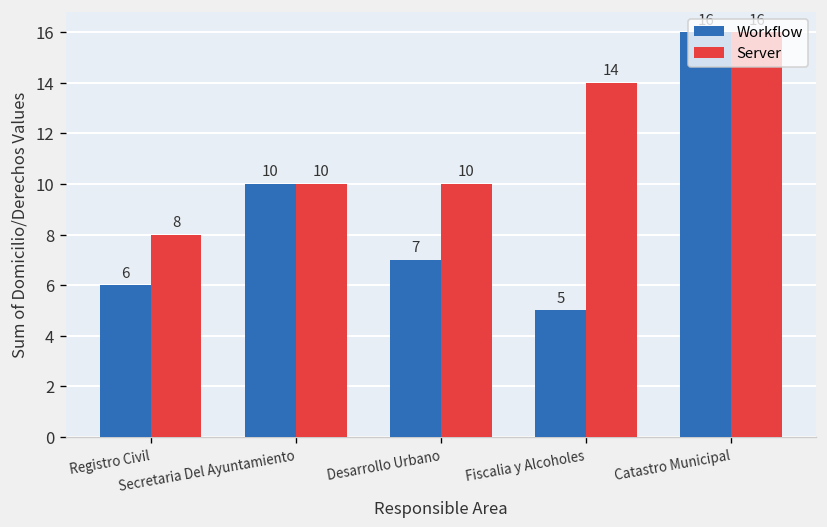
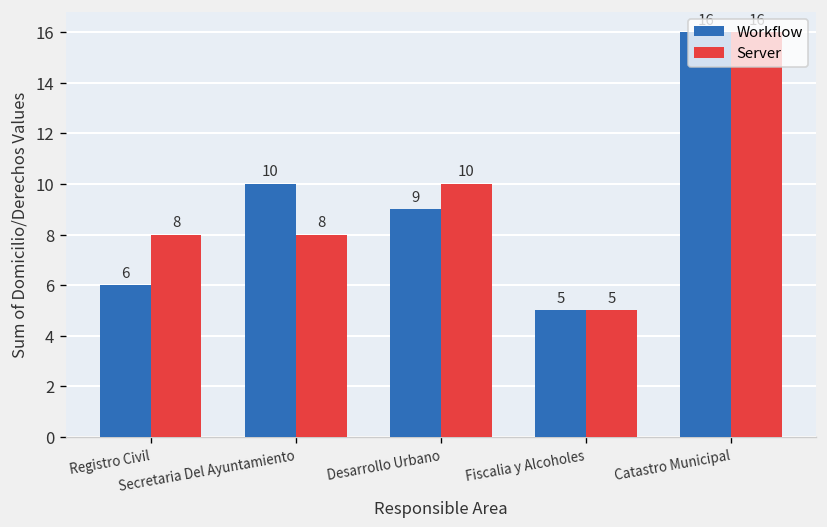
Server, Secretaria Del Ayuntamiento: 10 -> 8
Workflow, Desarrollo Urbano: 7 -> 9
Server, Fiscalia y Alcoholes: 14 -> 5
